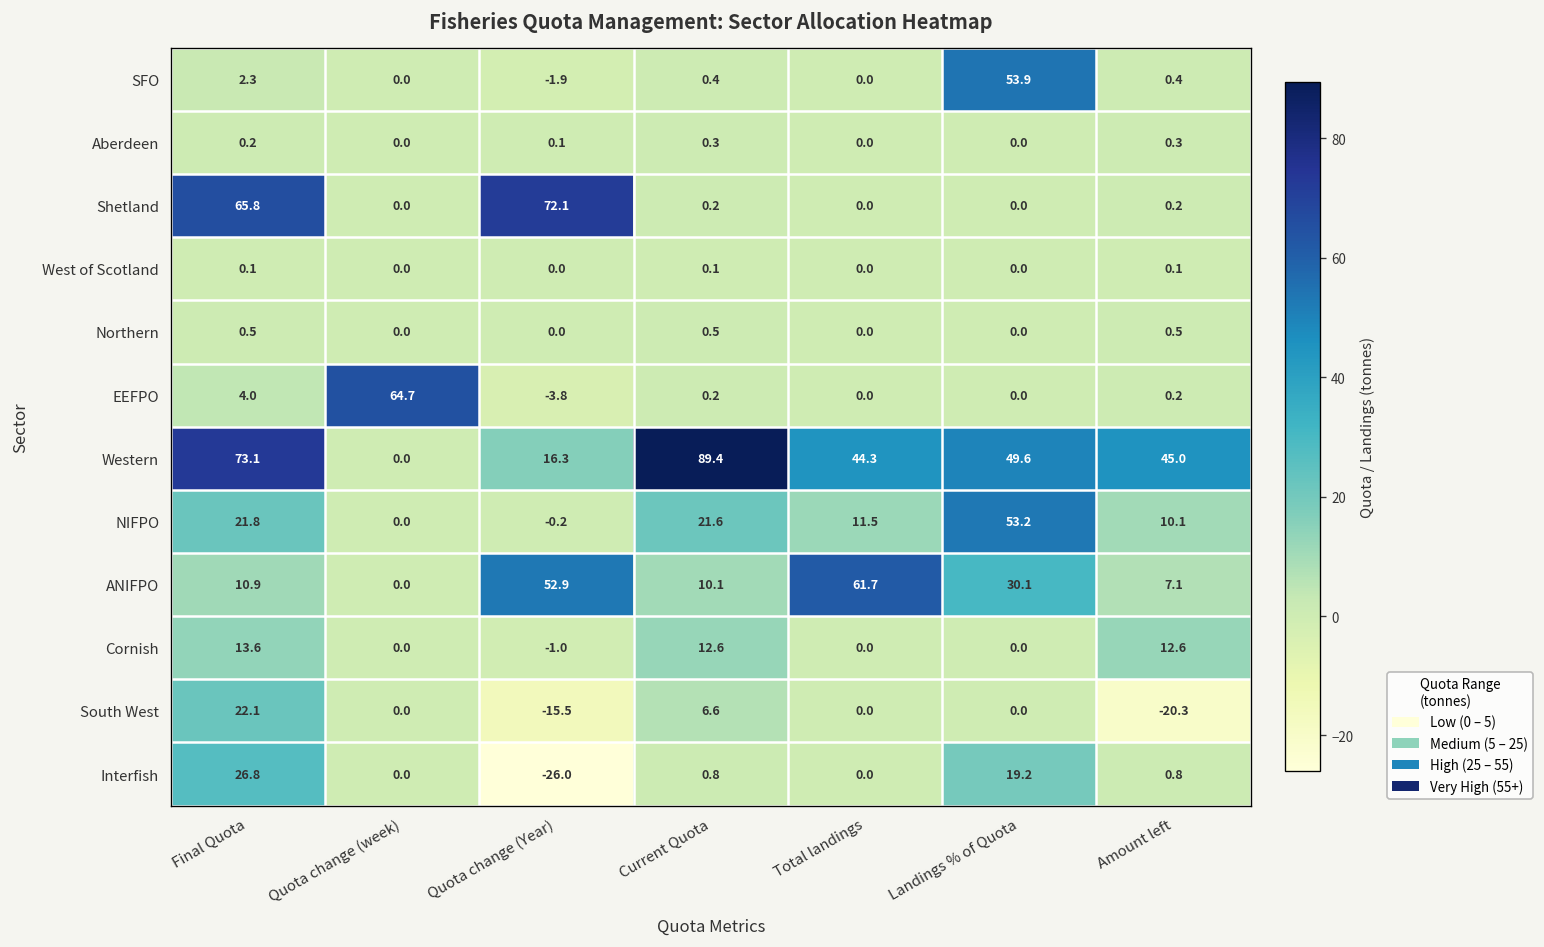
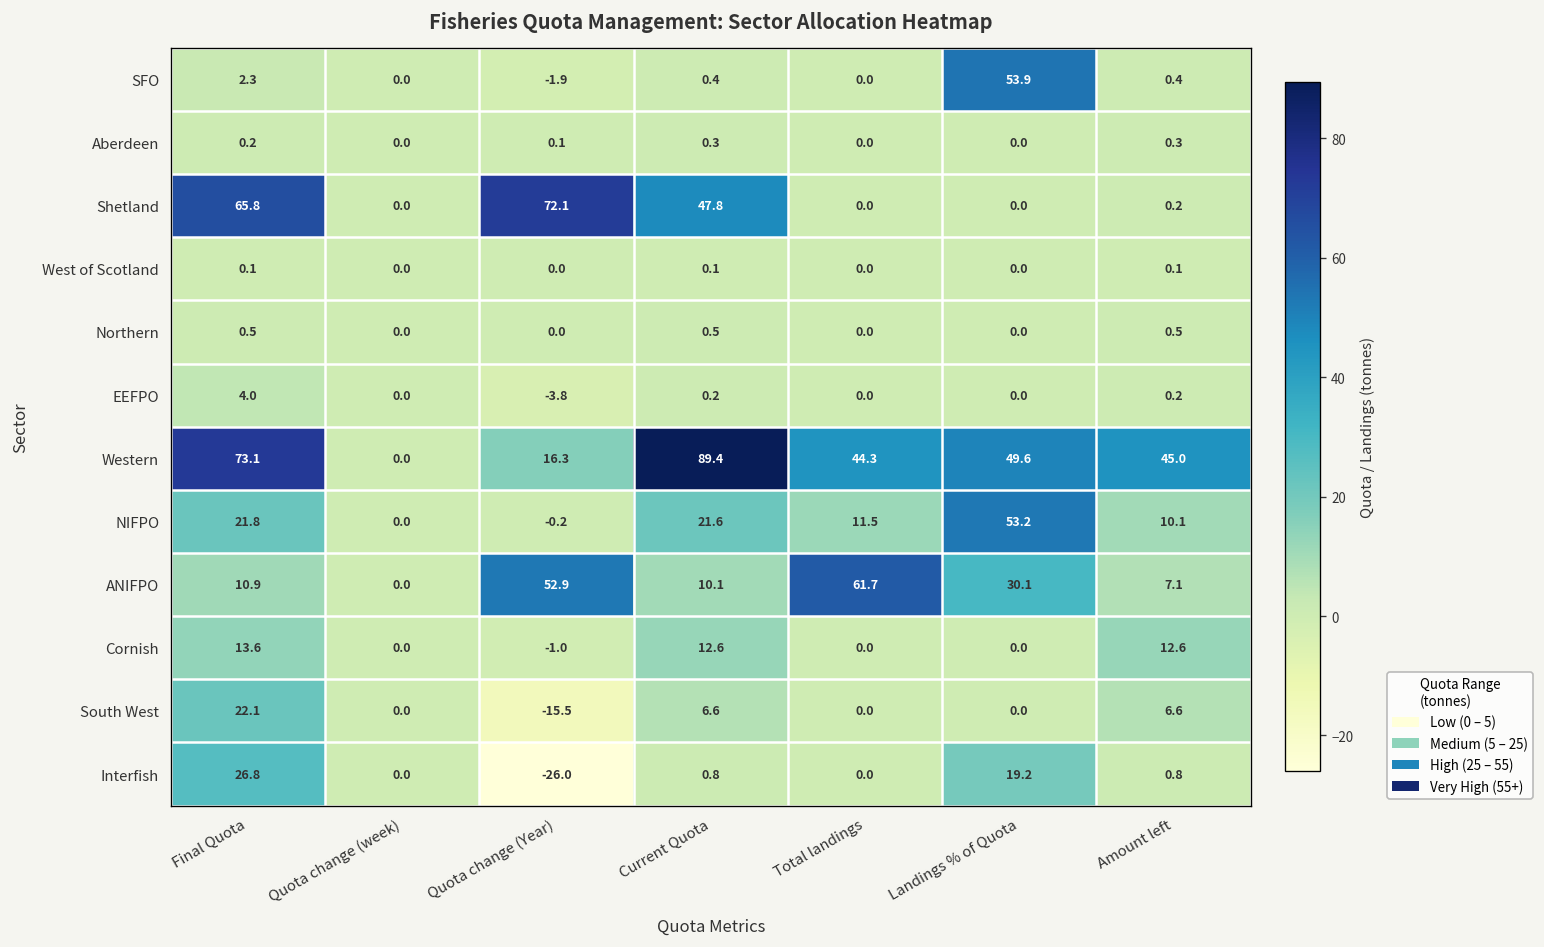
Shetland, Current Quota: 0.2 -> 47.8
EEFPO, Quota change (week): 64.7 -> 0.0
South West, Amount left: -20.3 -> 6.6
